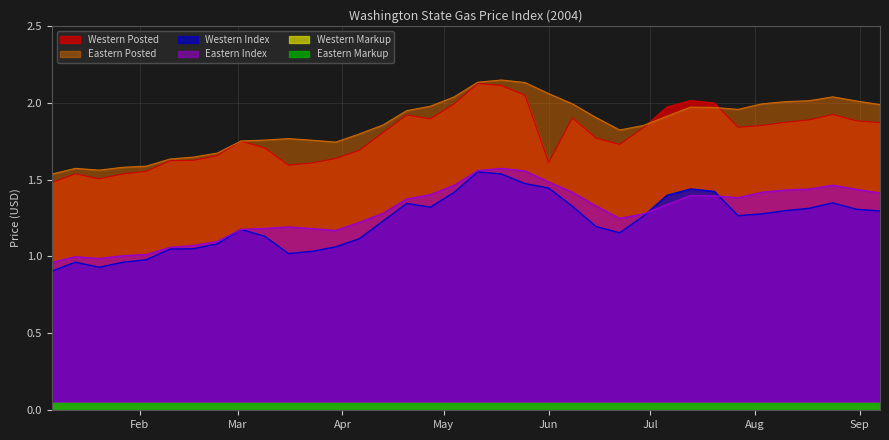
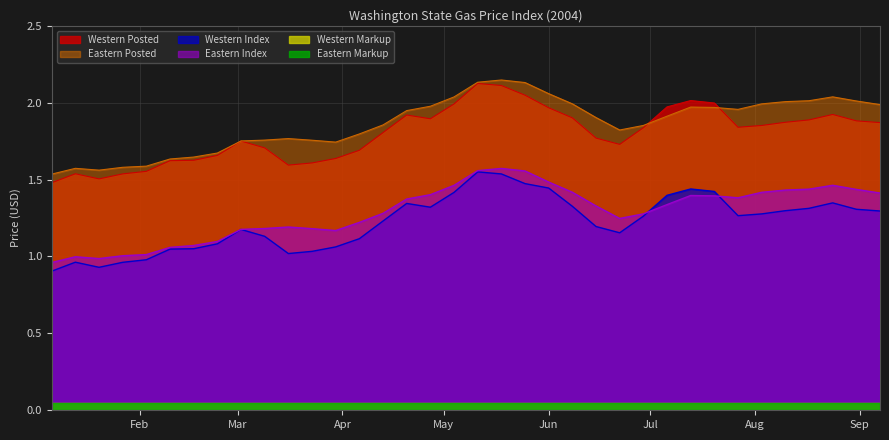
Western Posted, Jun: 1.61 -> 1.97
